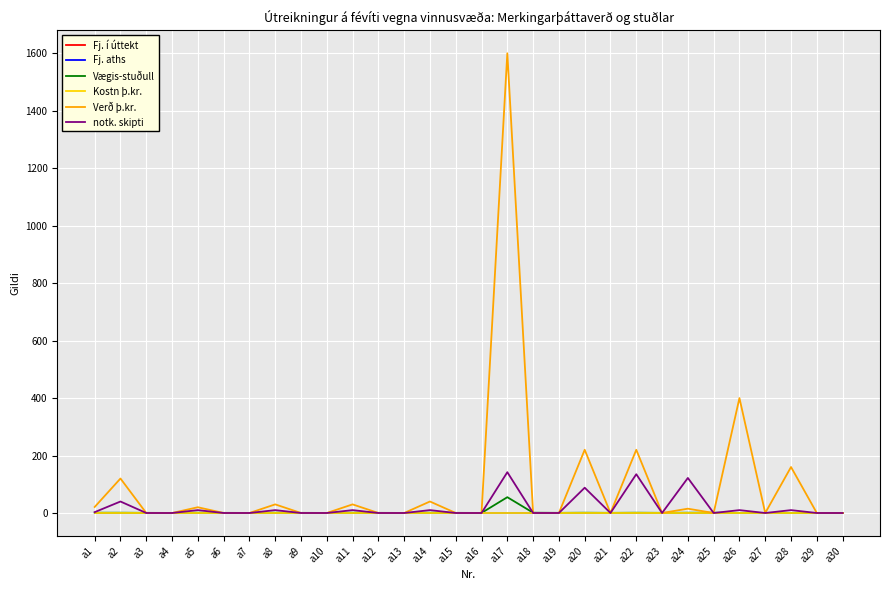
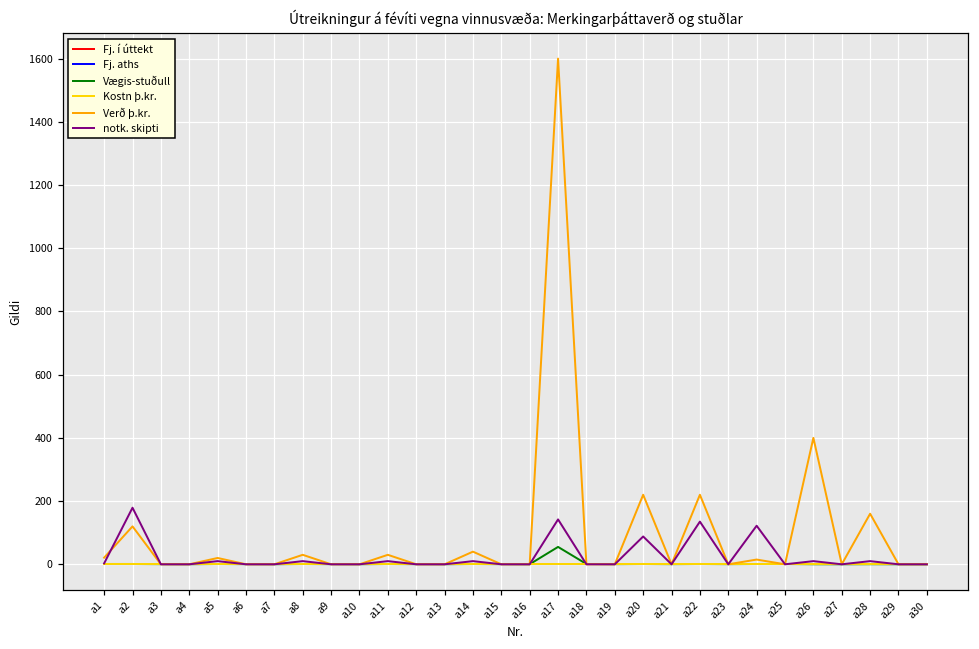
notk. skipti, a2: 40 -> 180
